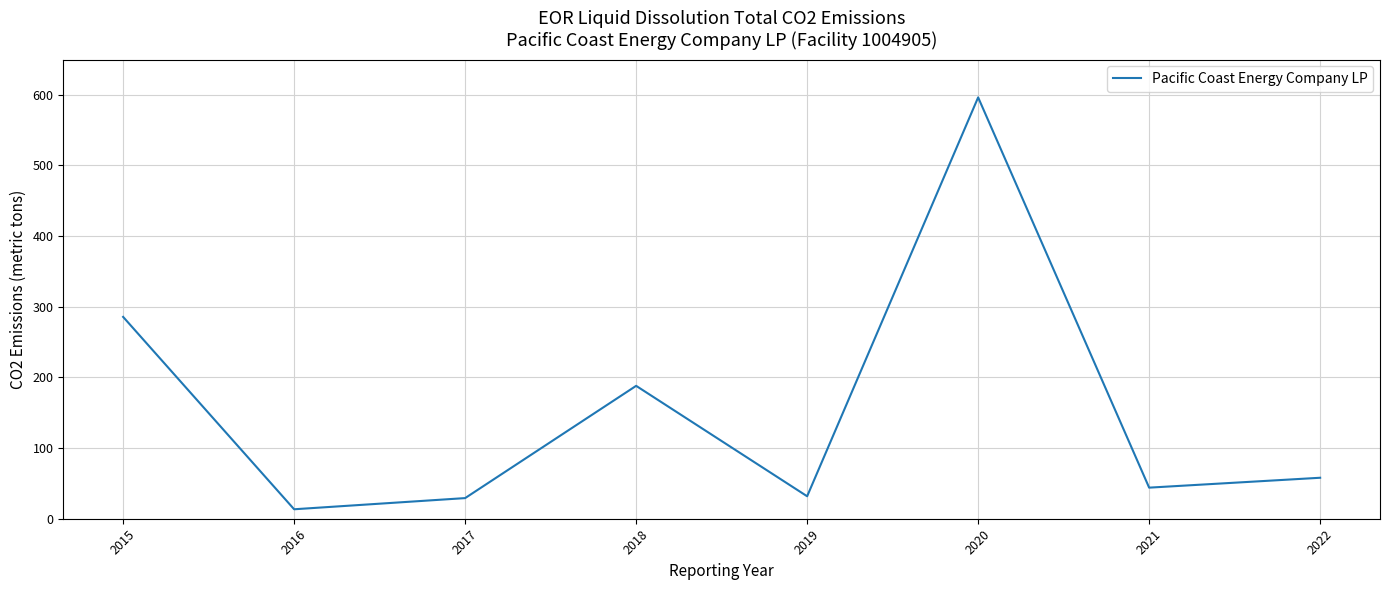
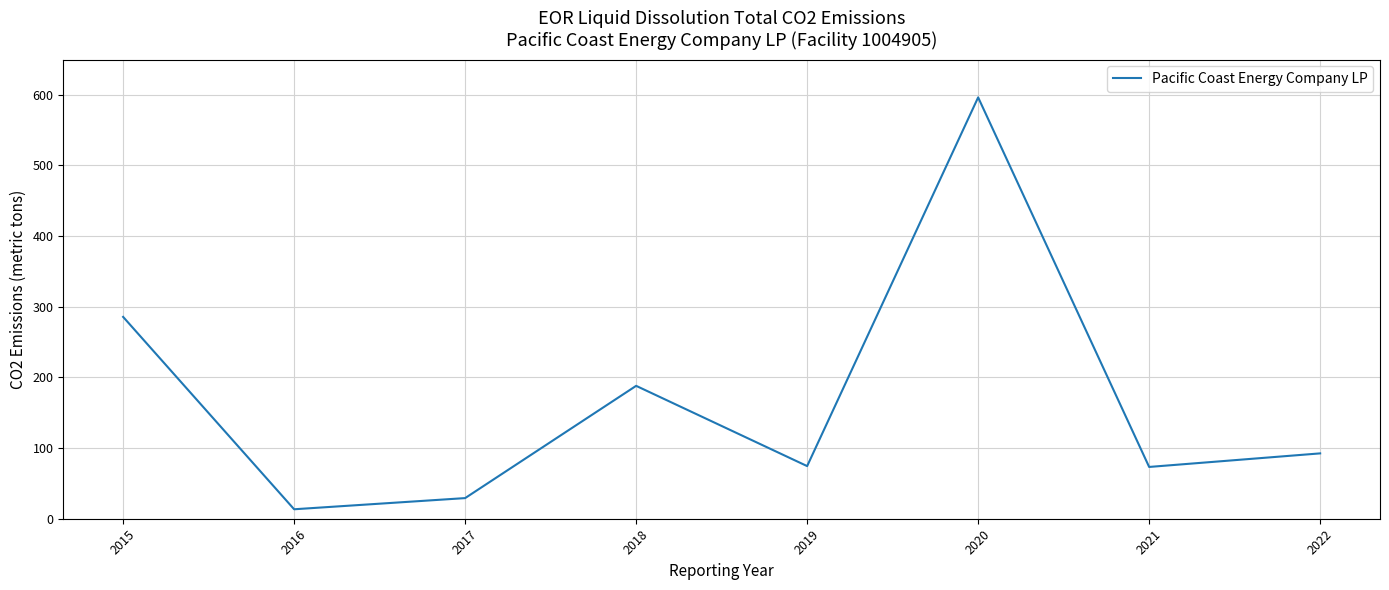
2019: 30 -> 70
2021: 40 -> 70
2022: 60 -> 90
